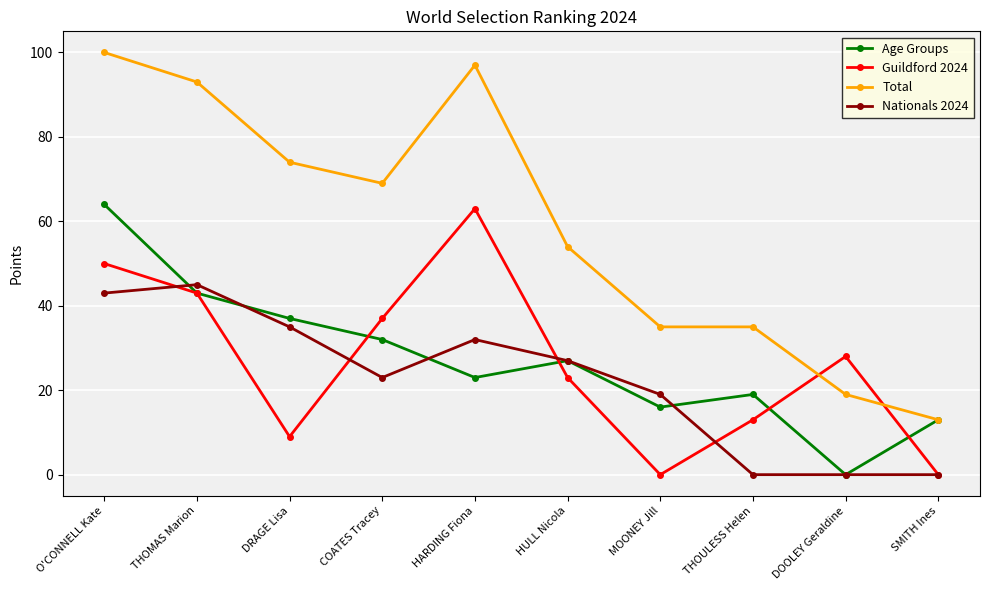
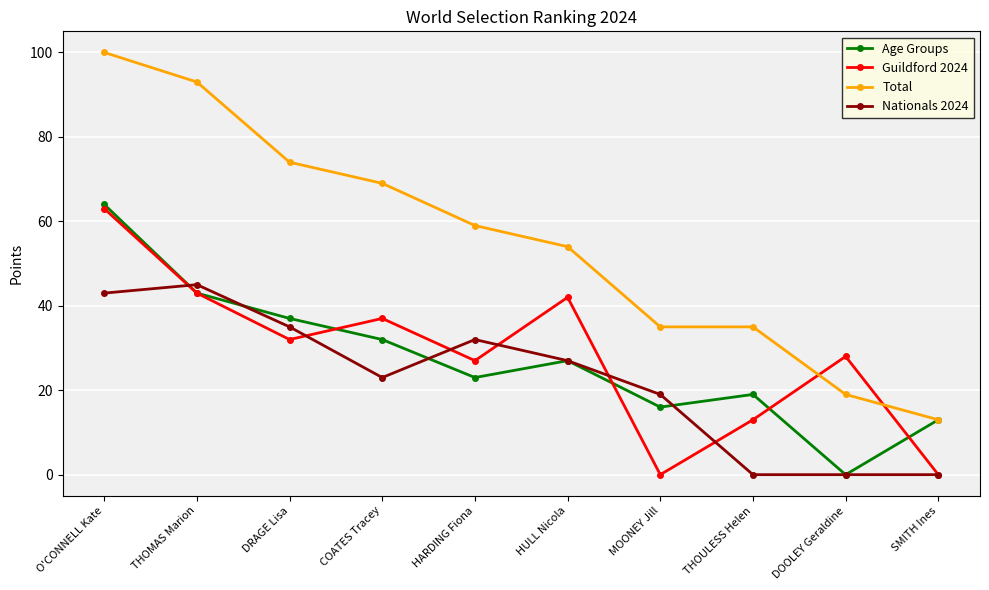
Guildford 2024, O'CONNELL Kate: 50 -> 63
Guildford 2024, DRAGE Lisa: 9 -> 32
Guildford 2024, HARDING Fiona: 63 -> 27
Total, HARDING Fiona: 97 -> 59
Guildford 2024, HULL Nicola: 23 -> 42
